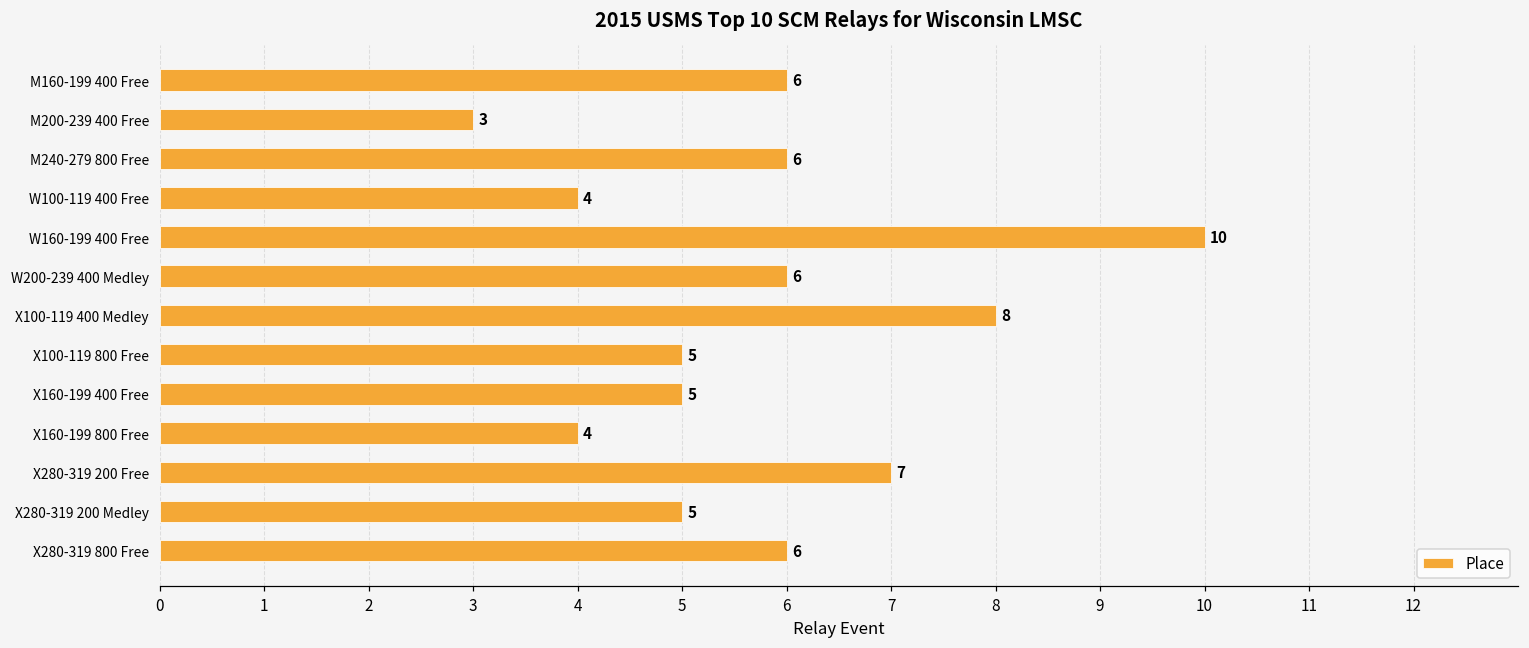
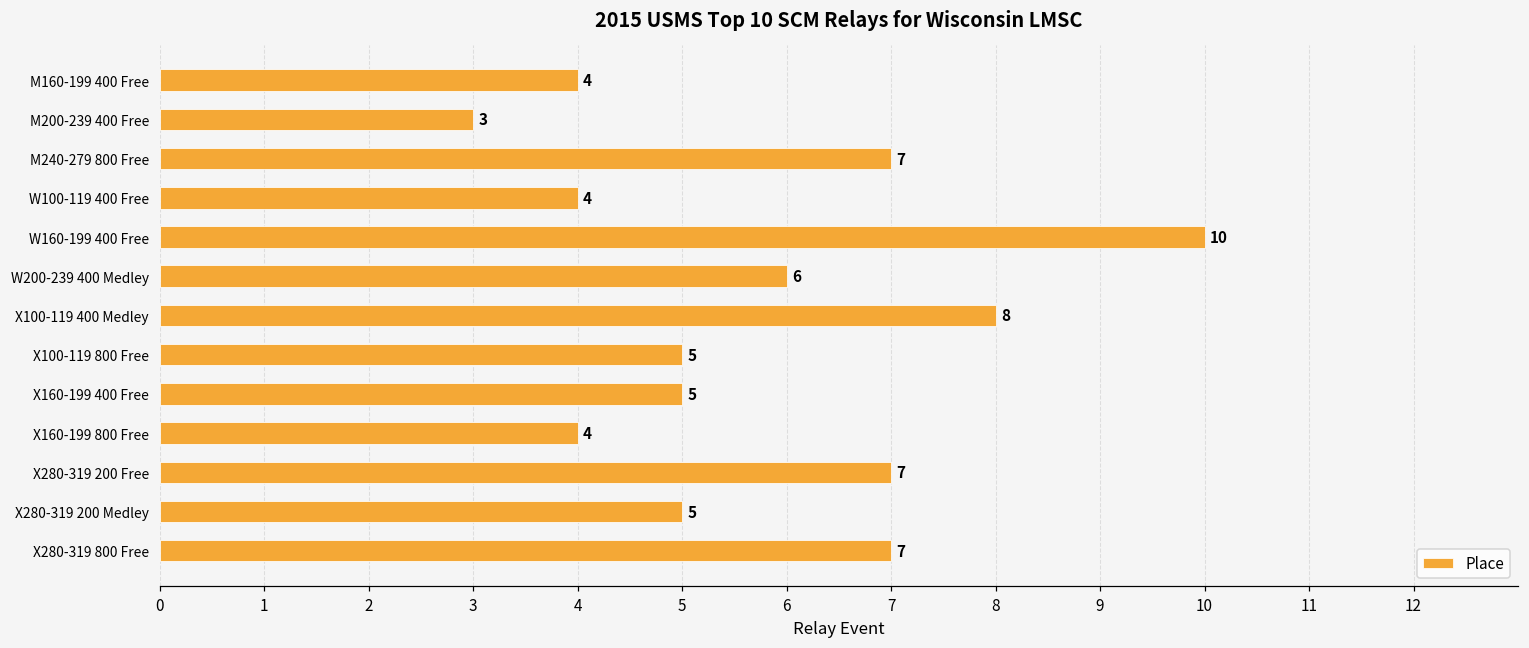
M160-199 400 Free: 6 -> 4
M240-279 800 Free: 6 -> 7
X280-319 800 Free: 6 -> 7
